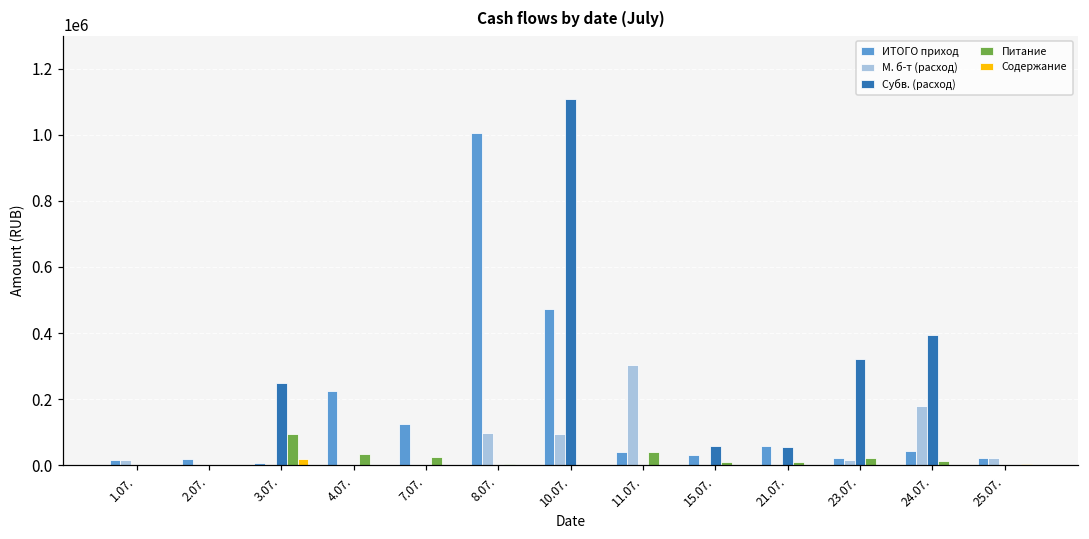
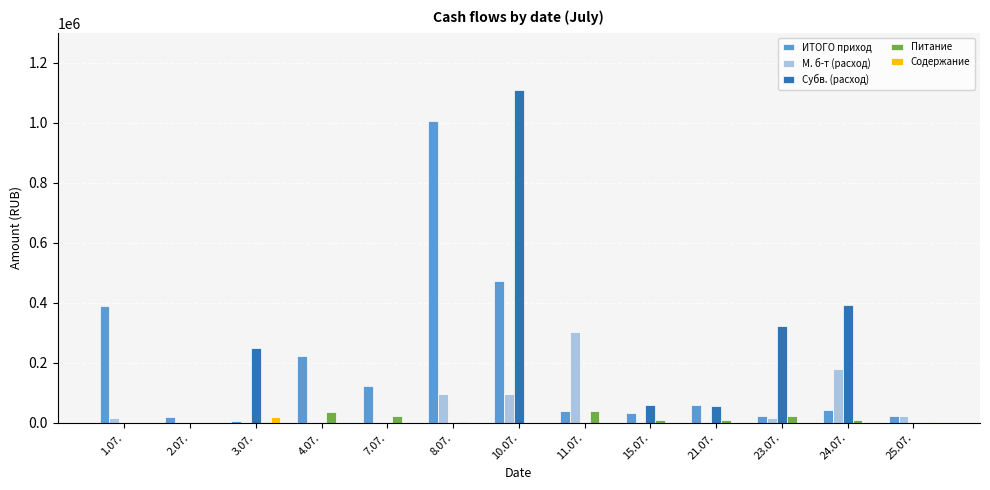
ИТОГО приход, 1.07.: 20000 -> 390000
Питание, 3.07.: 90000 -> 0
